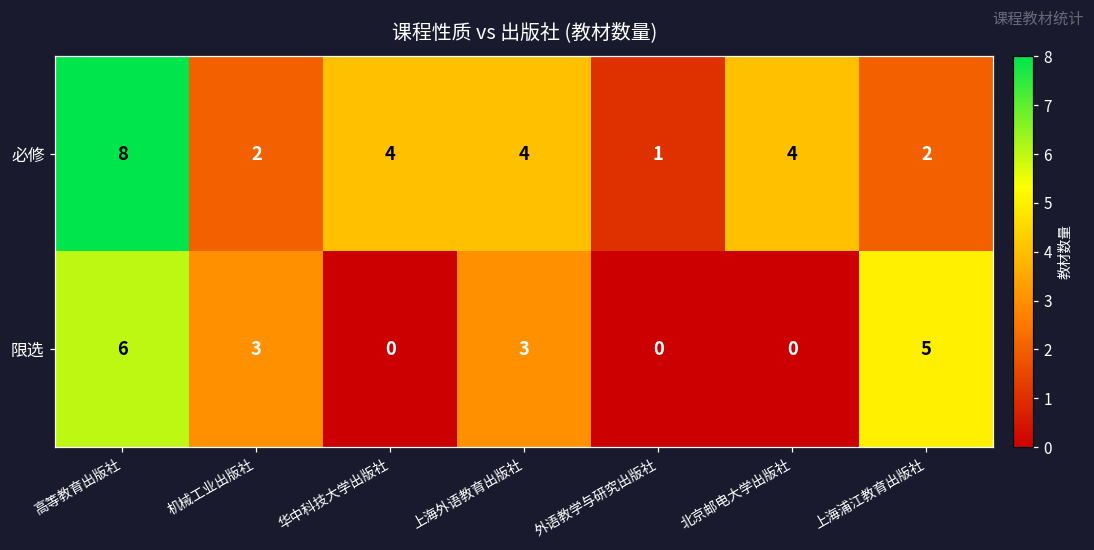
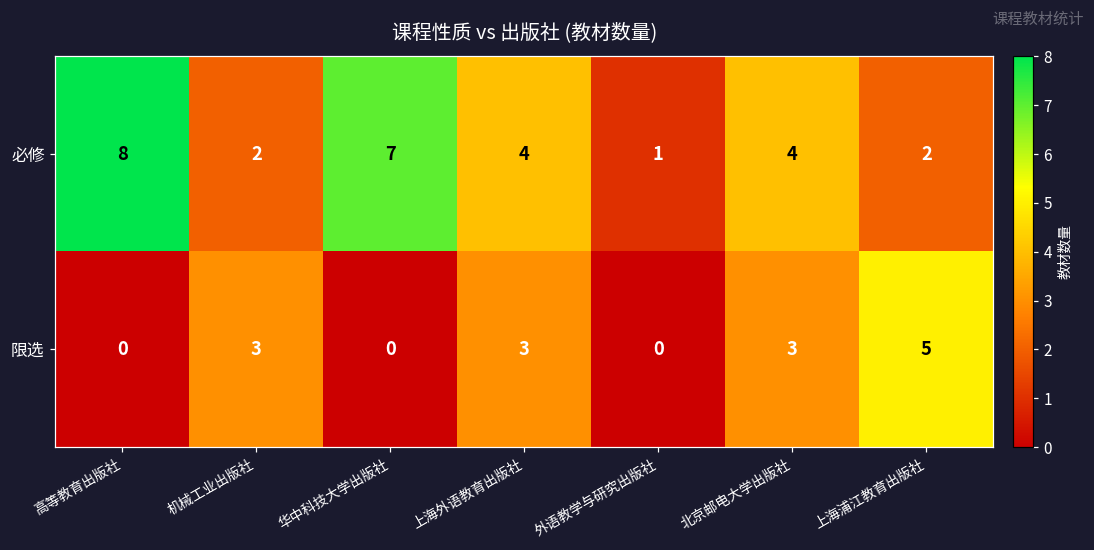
必修, 华中科技大学出版社: 4 -> 7
限选, 高等教育出版社: 6 -> 0
限选, 北京邮电大学出版社: 0 -> 3
